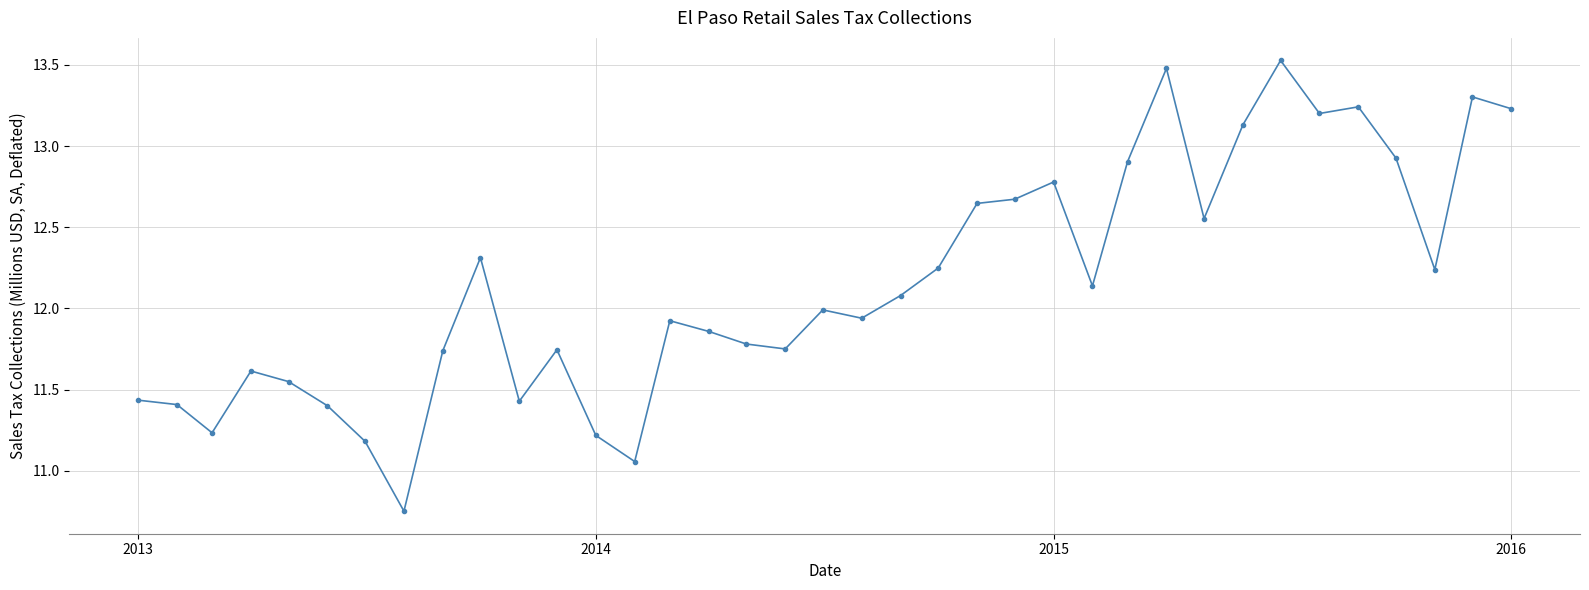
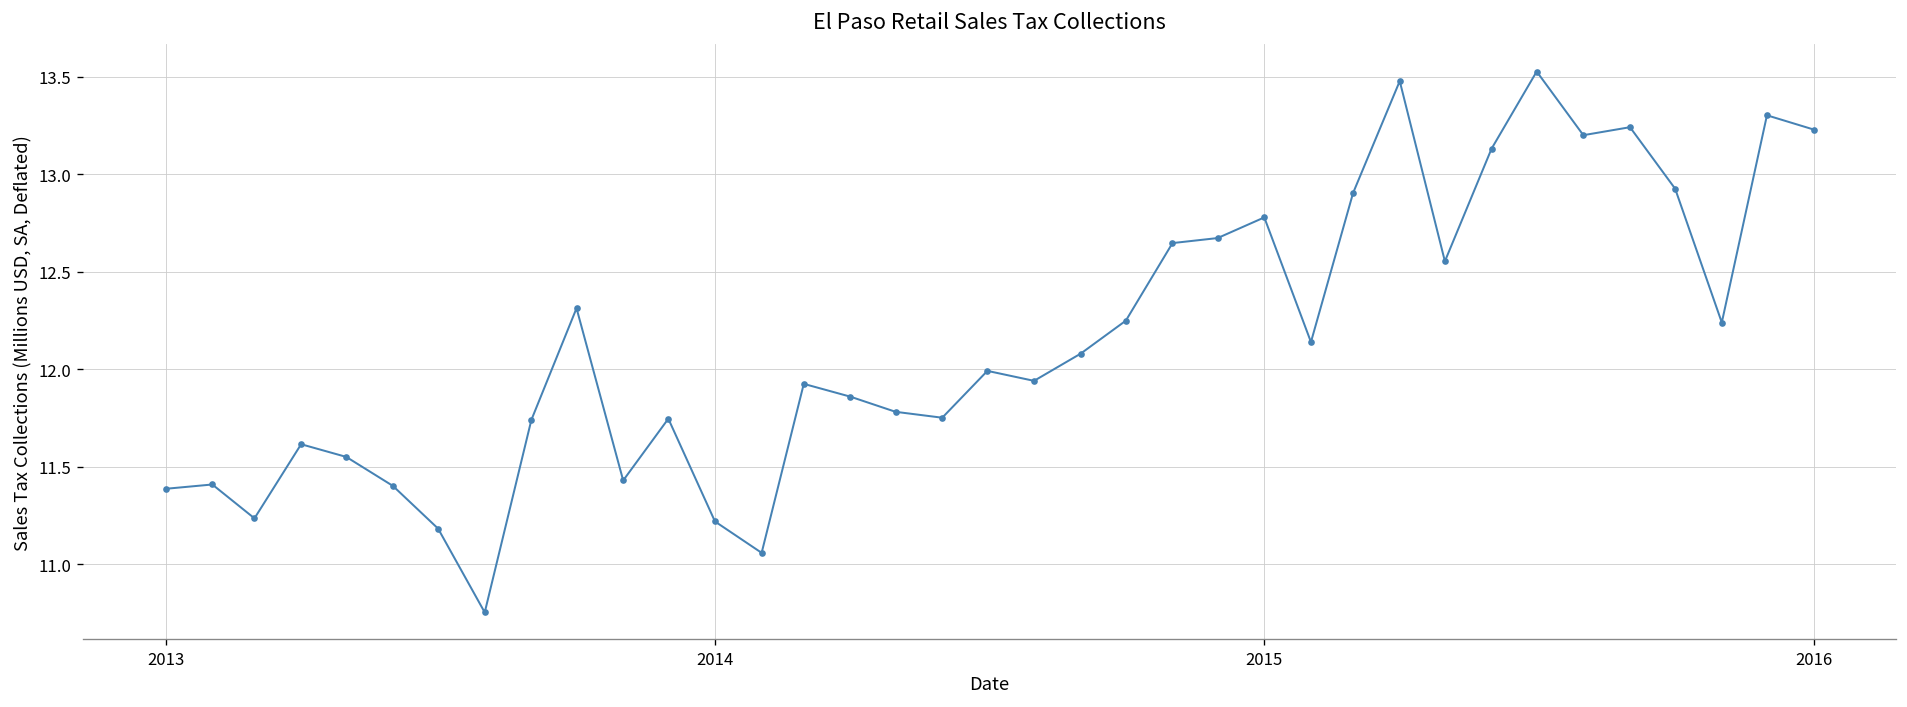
2013: 11.44 -> 11.39
